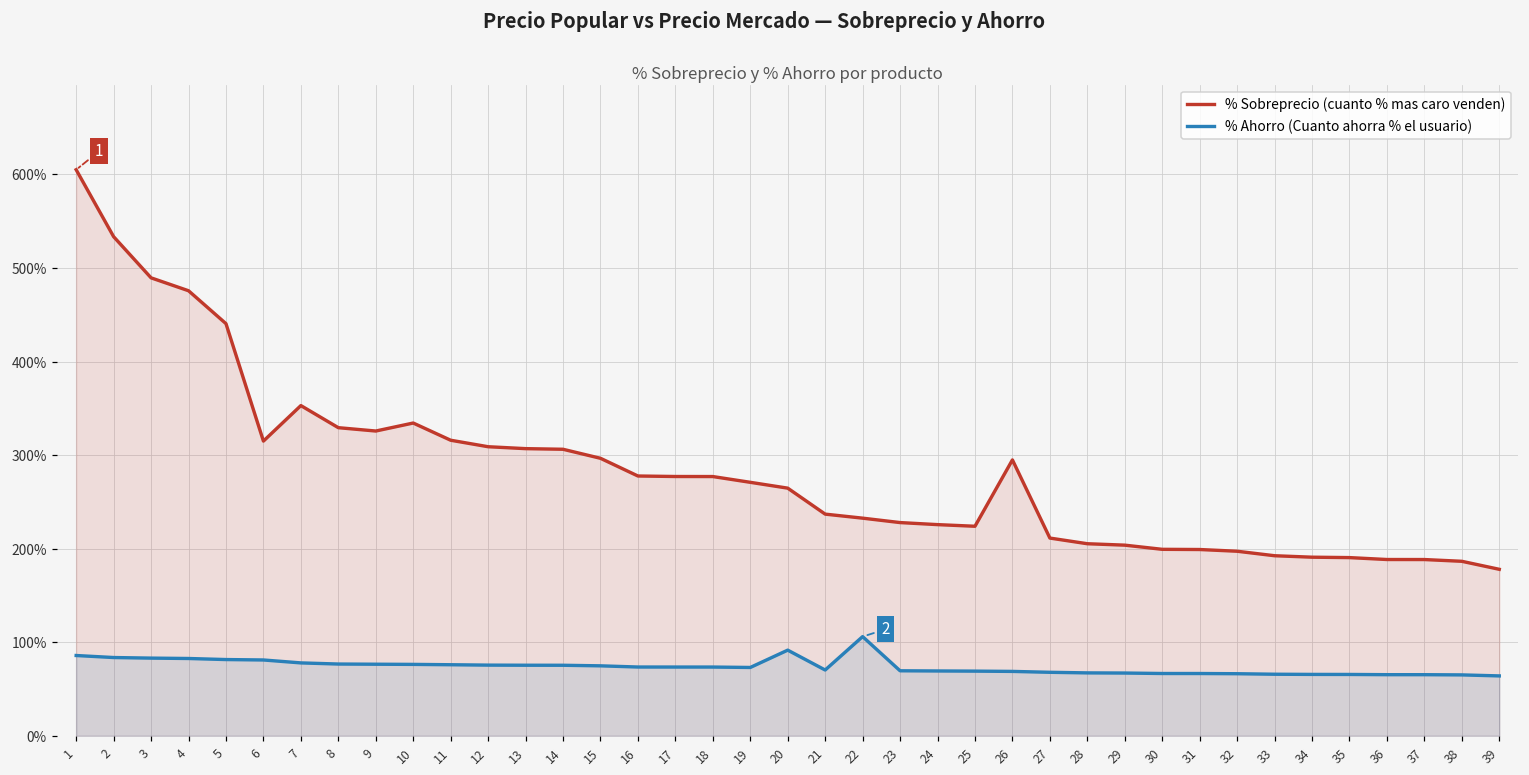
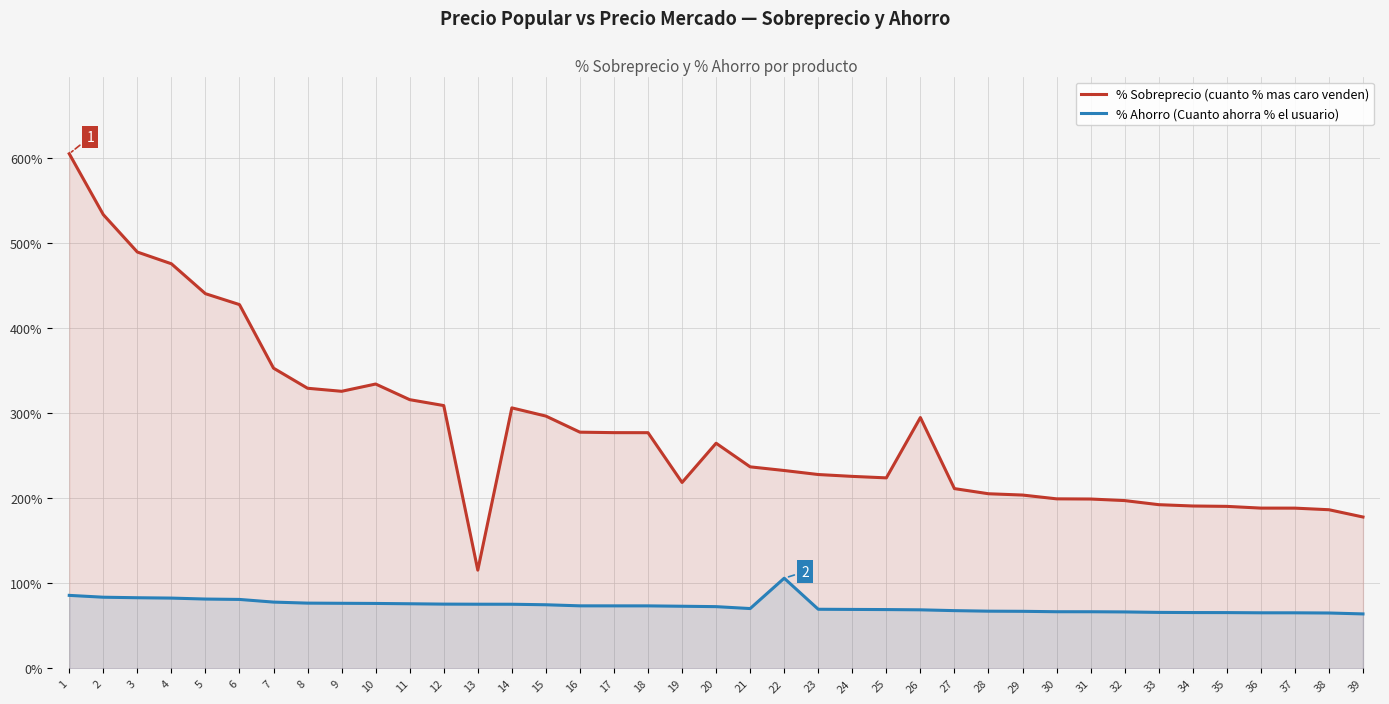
% Sobreprecio (cuanto % mas caro venden), 6: 320% -> 430%
% Sobreprecio (cuanto % mas caro venden), 13: 310% -> 120%
% Sobreprecio (cuanto % mas caro venden), 19: 270% -> 220%
% Ahorro (Cuanto ahorra % el usuario), 20: 90% -> 70%
